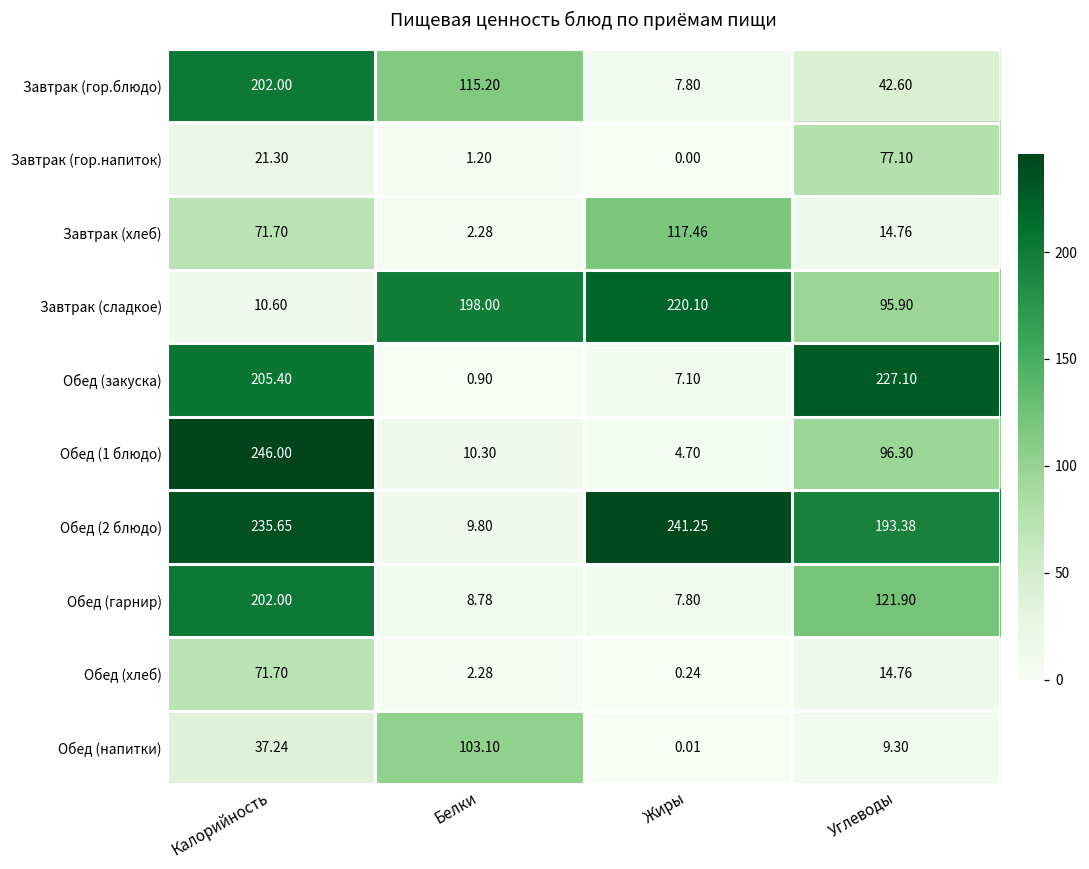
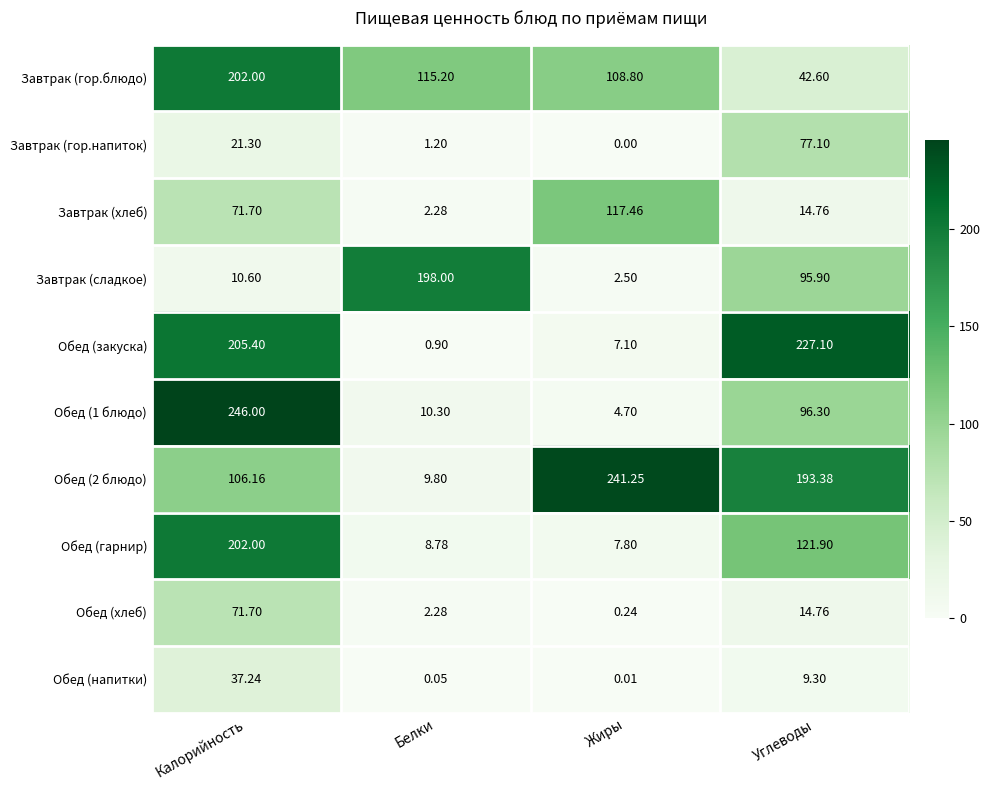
Завтрак (гор.блюдо), Жиры: 7.80 -> 108.80
Завтрак (сладкое), Жиры: 220.10 -> 2.50
Обед (2 блюдо), Калорийность: 235.65 -> 106.16
Обед (напитки), Белки: 103.10 -> 0.05
